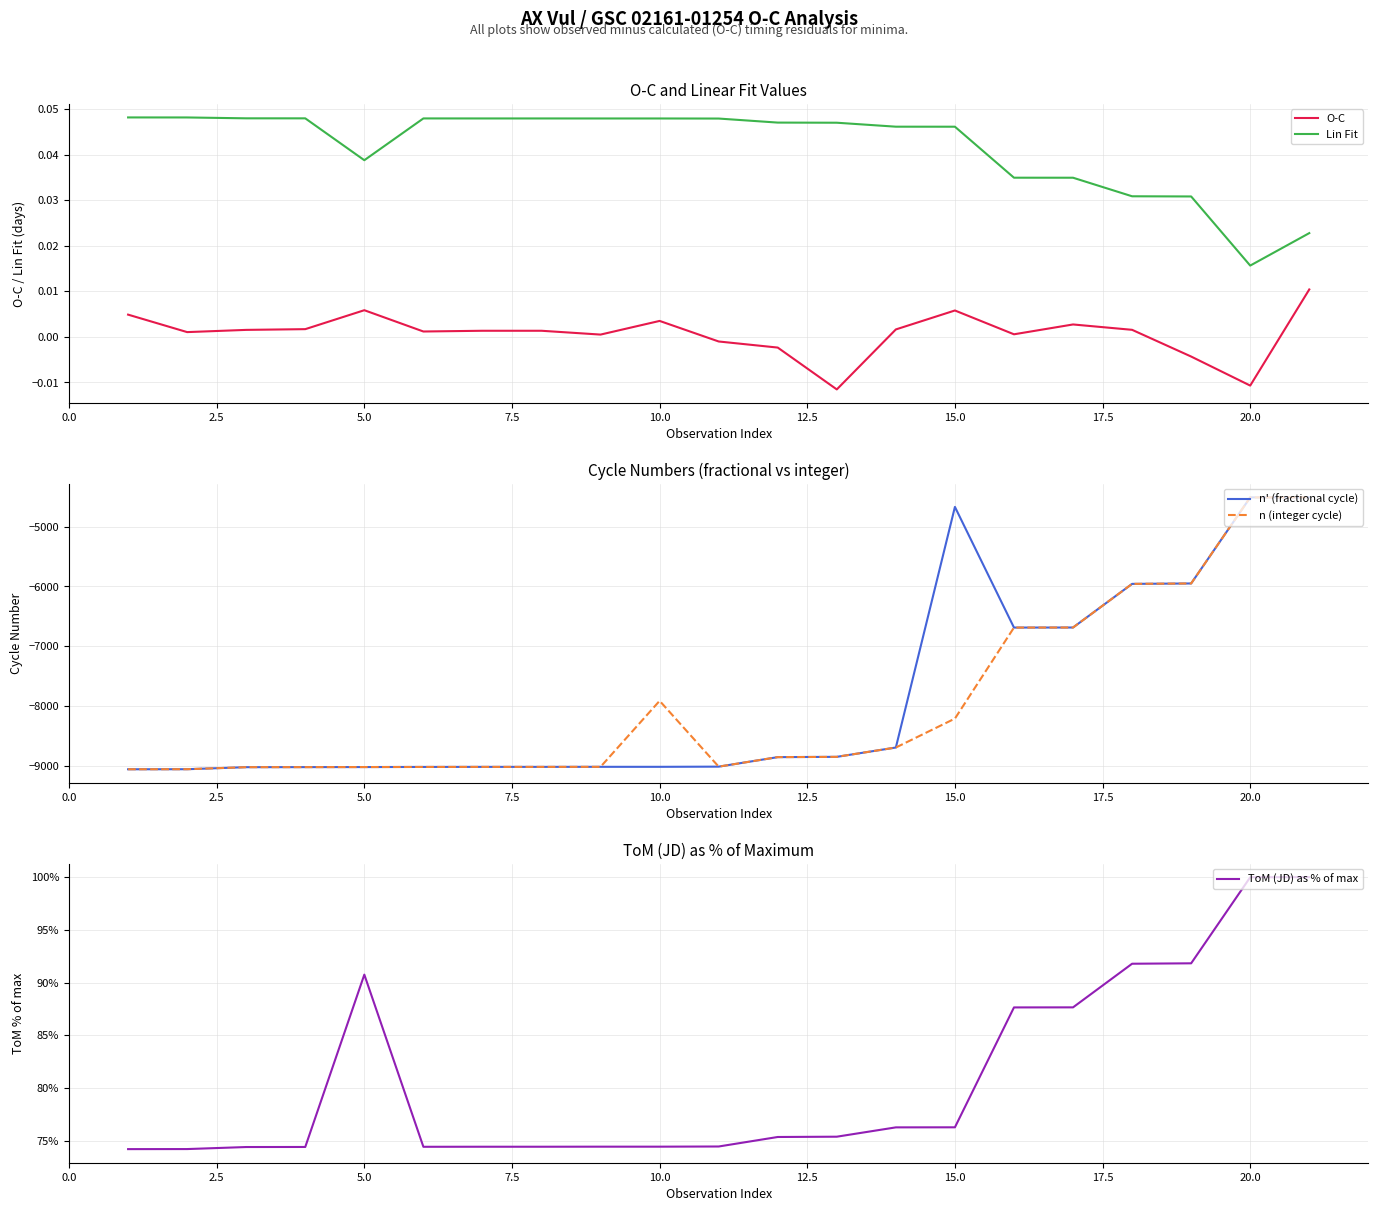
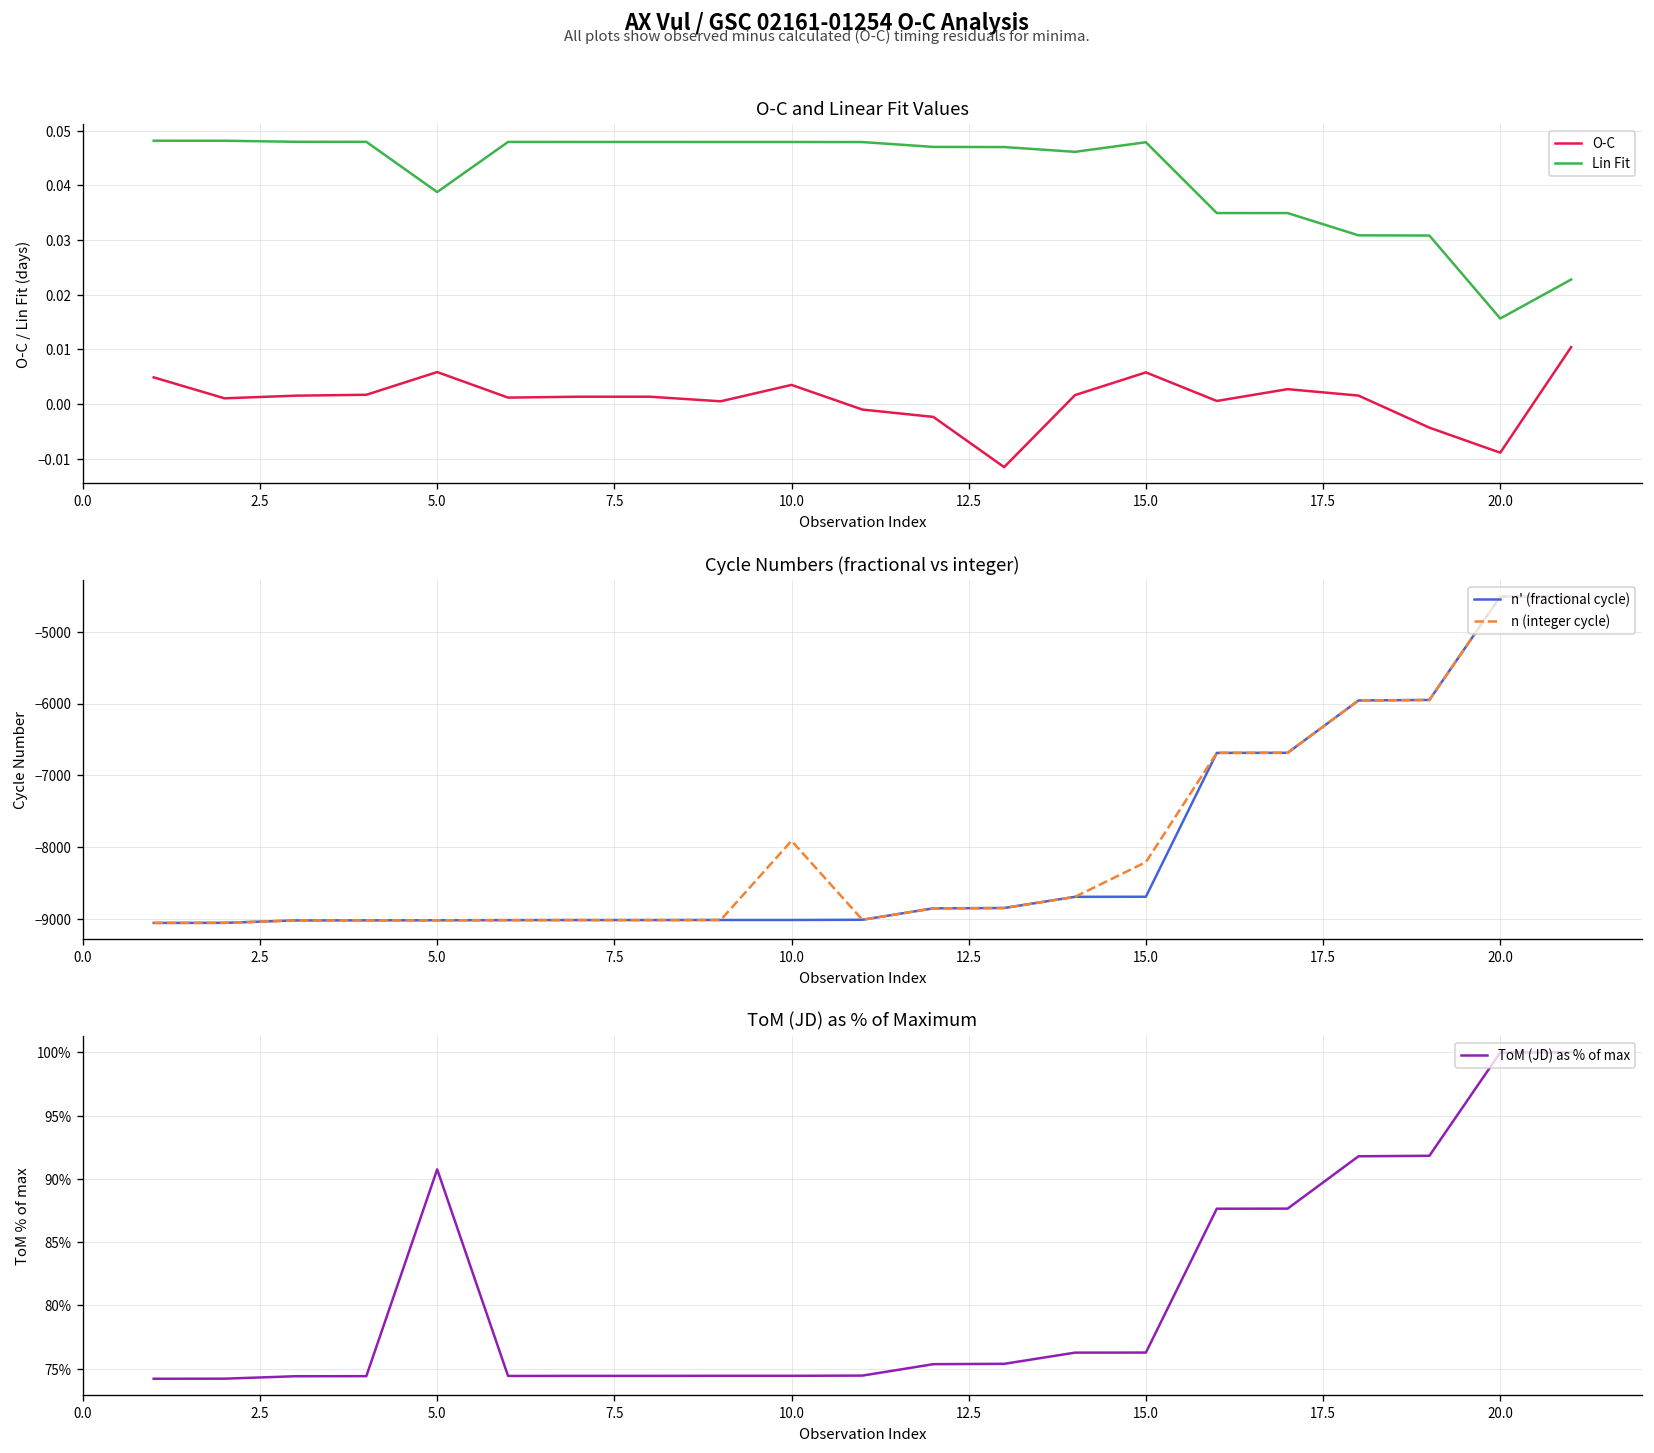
O-C and Linear Fit Values, Lin Fit, 15.0: 0.046 -> 0.048
O-C and Linear Fit Values, O-C, 20.0: -0.011 -> -0.009
Cycle Numbers (fractional vs integer), n' (fractional cycle), 15.0: -4700 -> -8700
